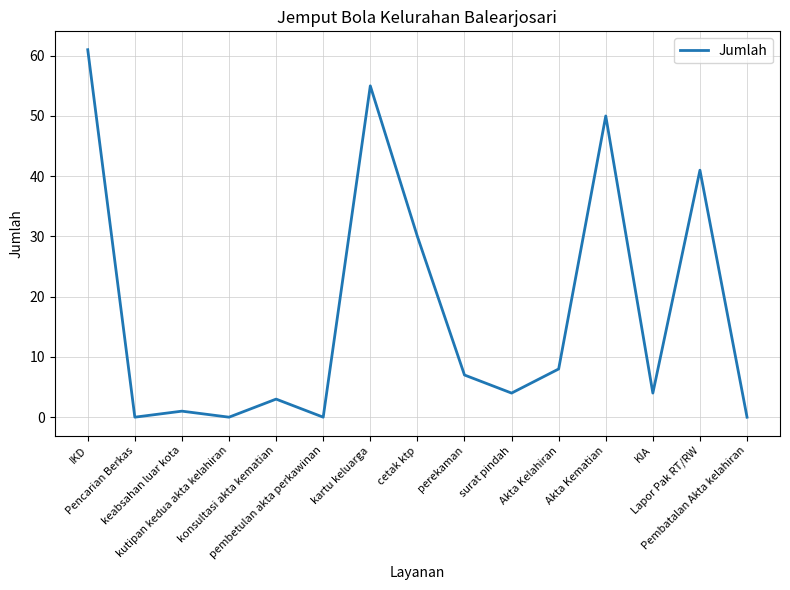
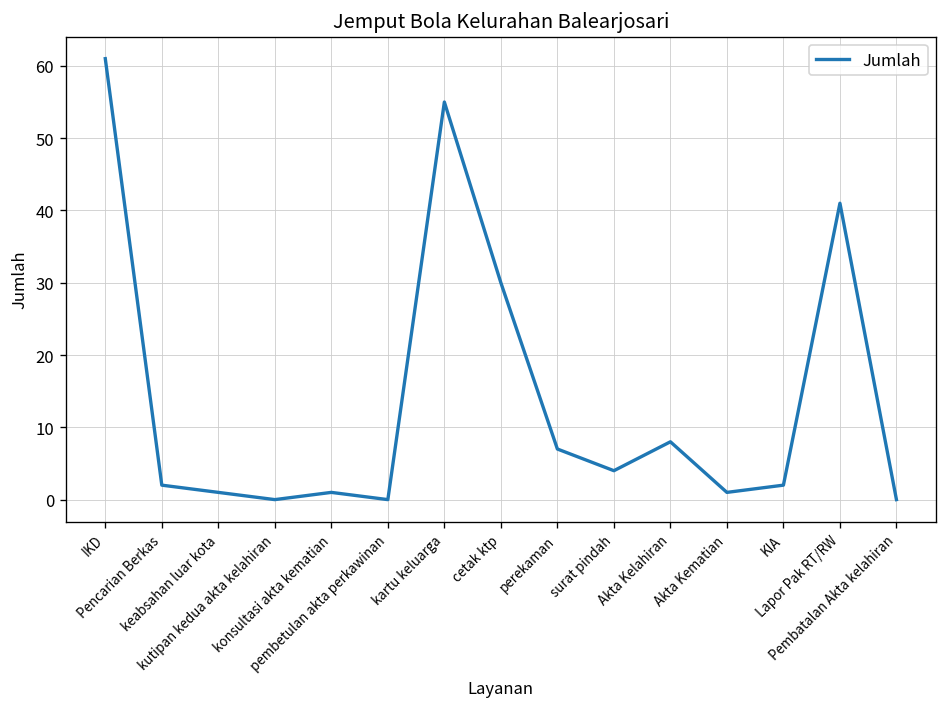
Pencarian Berkas: 0 -> 2
konsultasi akta kematian: 3 -> 1
Akta Kematian: 50 -> 1
KIA: 4 -> 2
